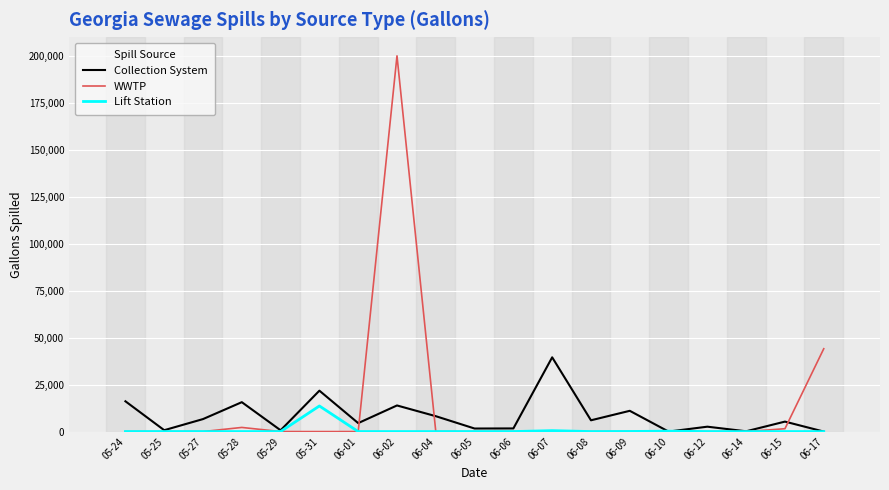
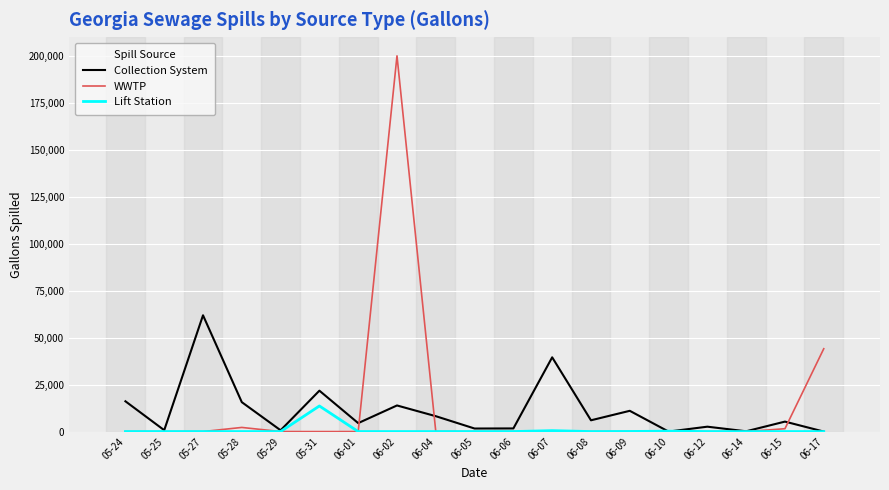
Collection System, 05-27: 7,000 -> 62,000
